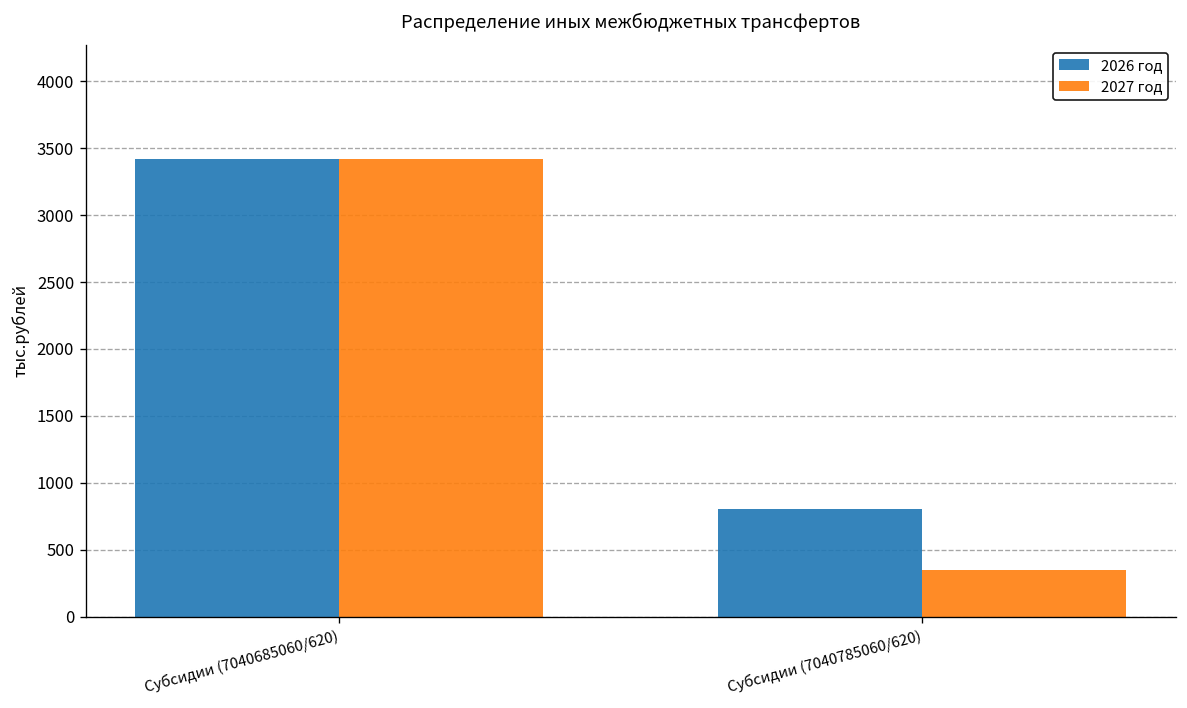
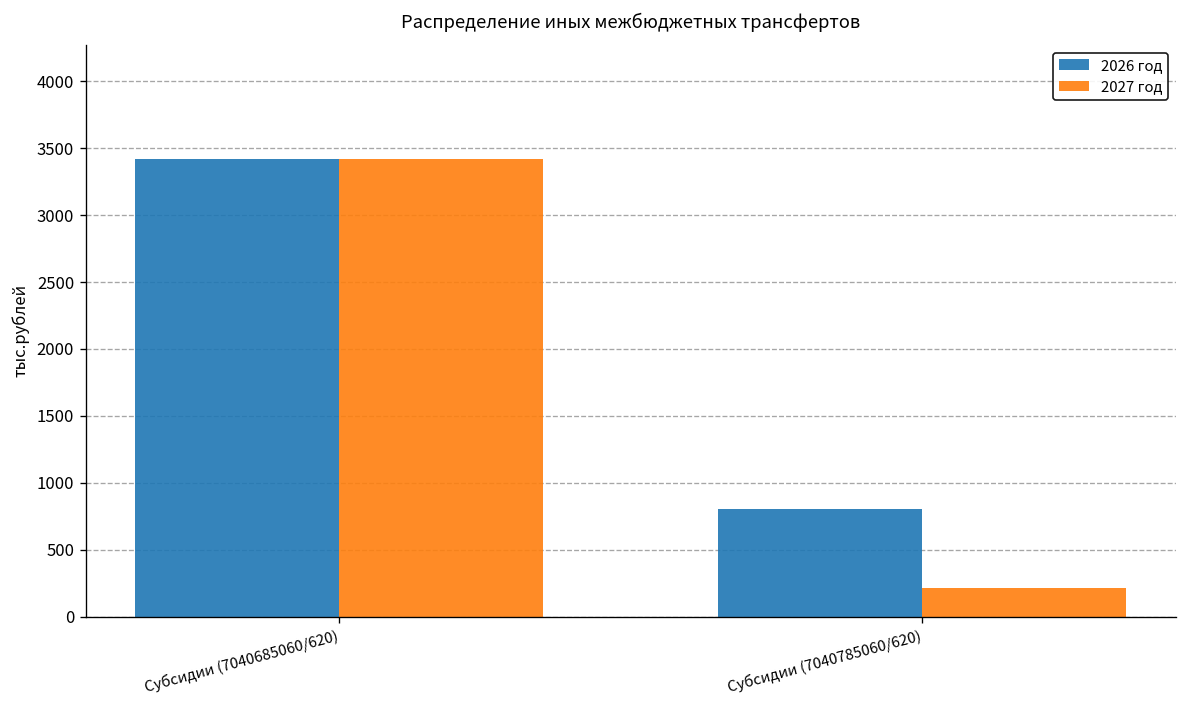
2027 год, Субсидии (7040785060/620): 350 -> 220
